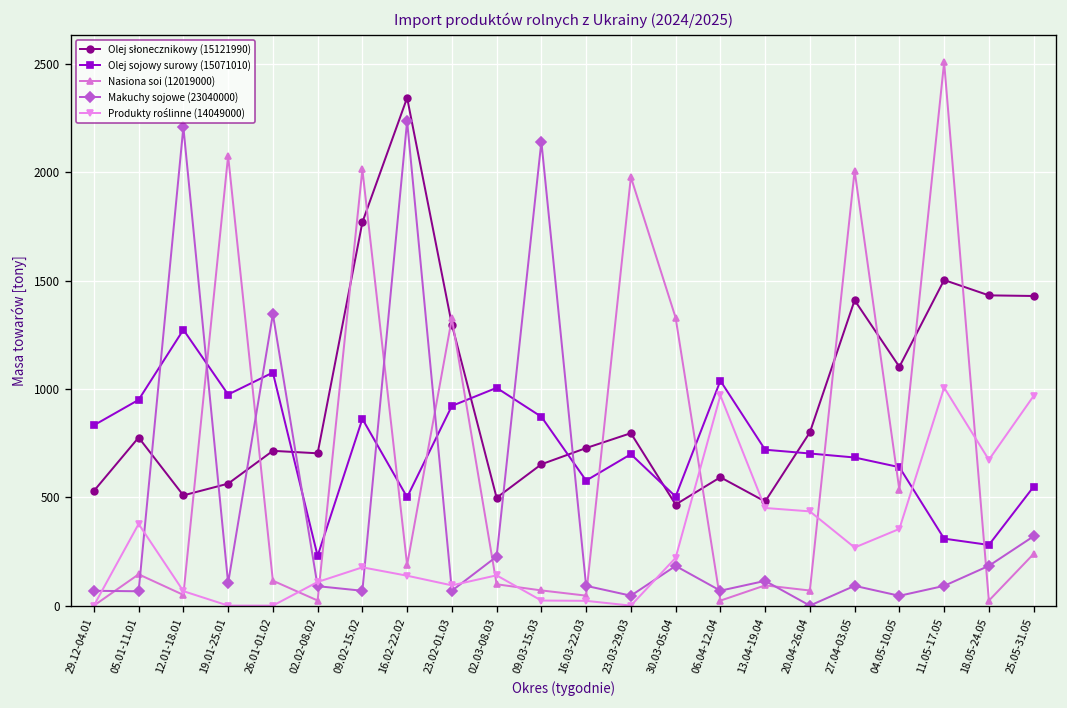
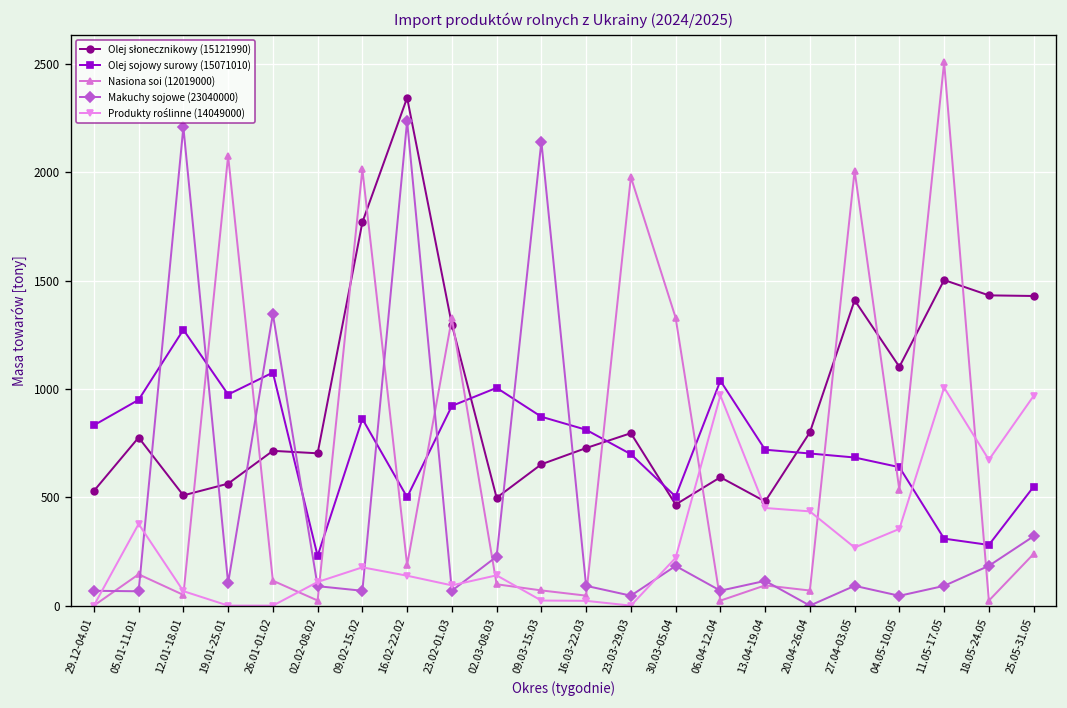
Olej sojowy surowy (15071010), 16.03-22.03: 580 -> 810
